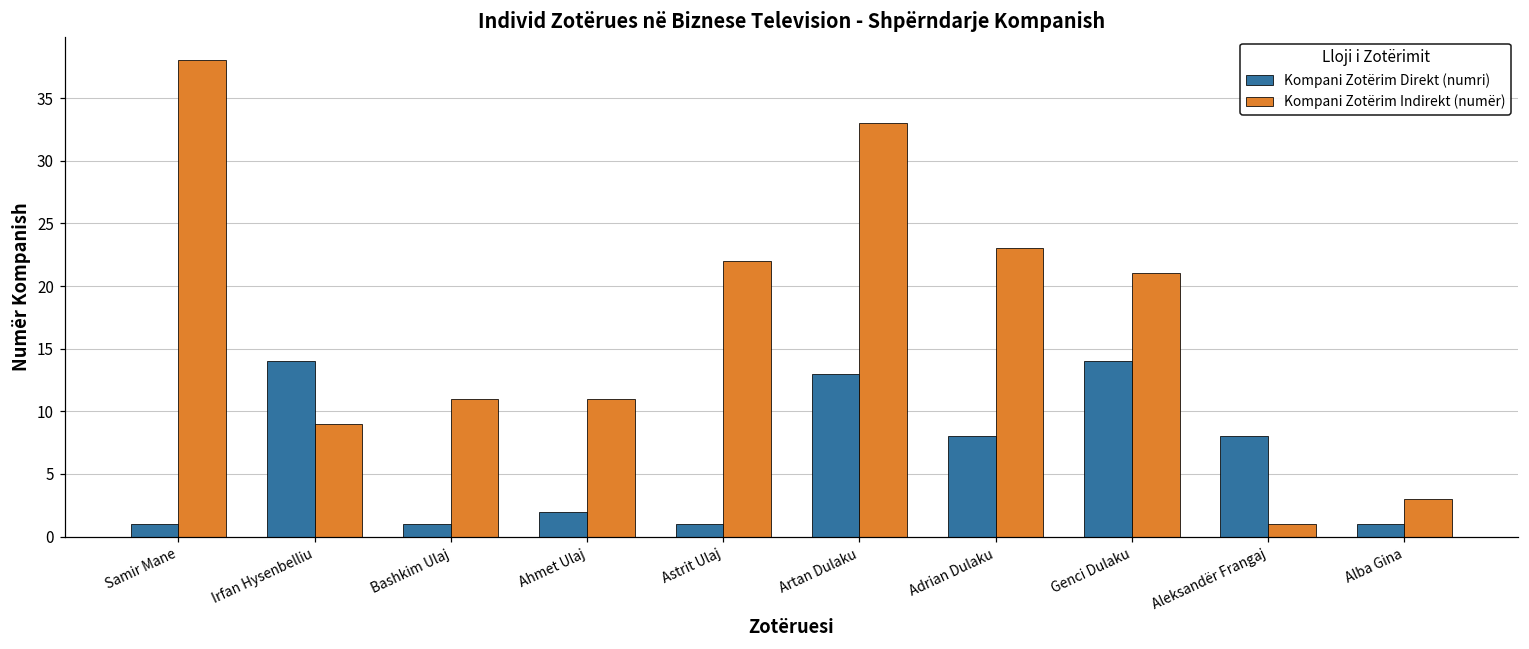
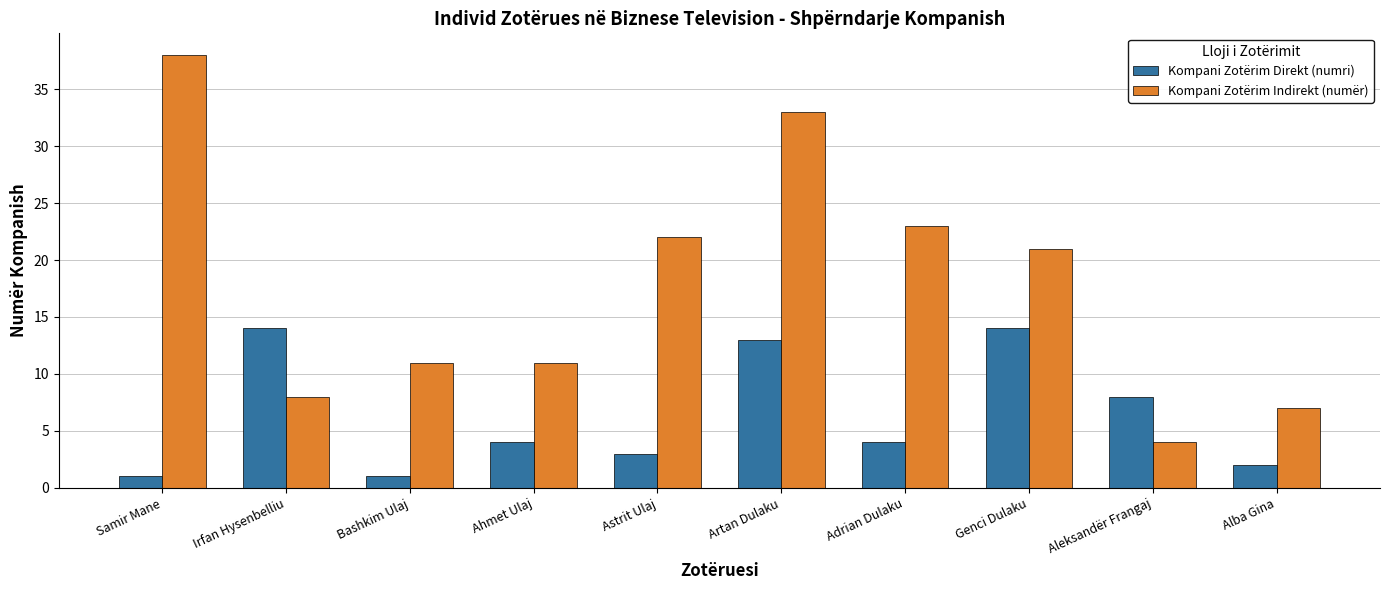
Kompani Zotërim Indirekt (numër), Irfan Hysenbelliu: 9 -> 8
Kompani Zotërim Direkt (numri), Ahmet Ulaj: 2 -> 4
Kompani Zotërim Direkt (numri), Astrit Ulaj: 1 -> 3
Kompani Zotërim Direkt (numri), Adrian Dulaku: 8 -> 4
Kompani Zotërim Indirekt (numër), Aleksandër Frangaj: 1 -> 4
Kompani Zotërim Direkt (numri), Alba Gina: 1 -> 2
Kompani Zotërim Indirekt (numër), Alba Gina: 3 -> 7
